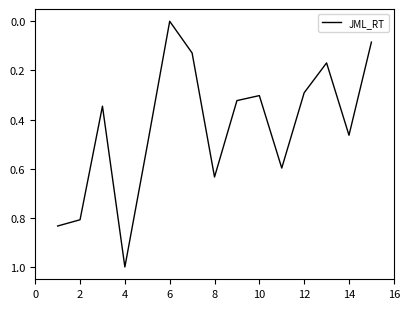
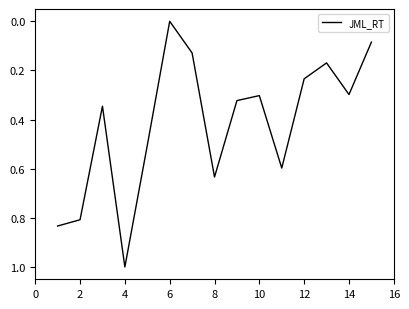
12: 0.29 -> 0.23
14: 0.46 -> 0.30
